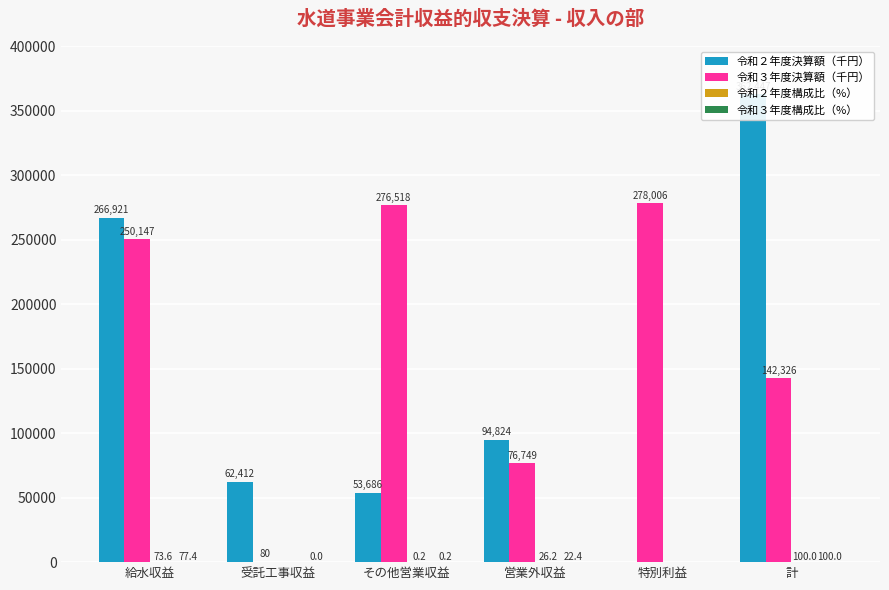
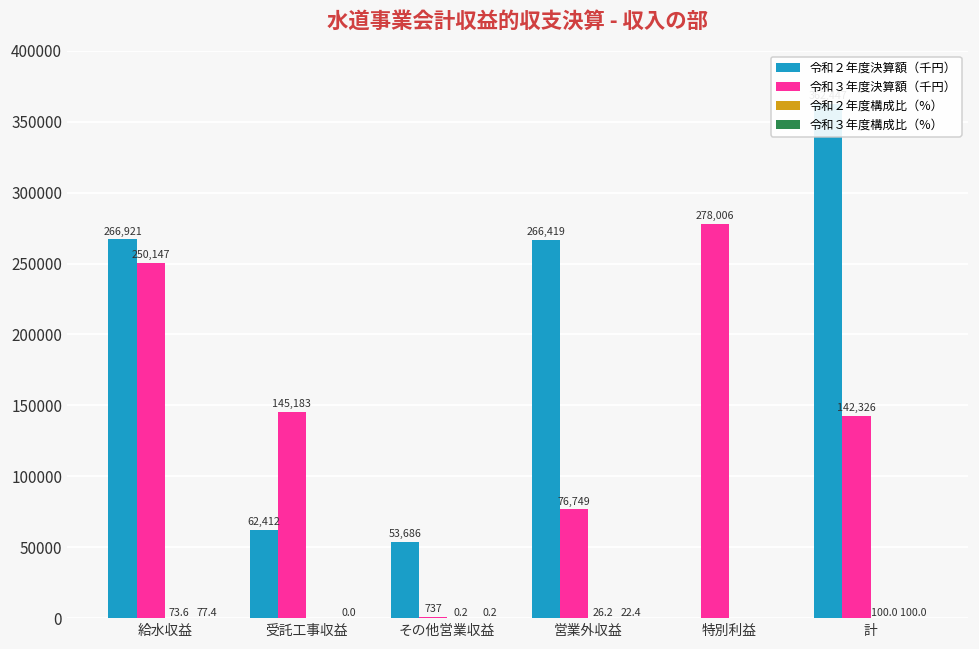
令和３年度決算額（千円）, 受託工事収益: 80 -> 145,183
令和３年度決算額（千円）, その他営業収益: 276,518 -> 737
令和２年度決算額（千円）, 営業外収益: 94,824 -> 266,419
